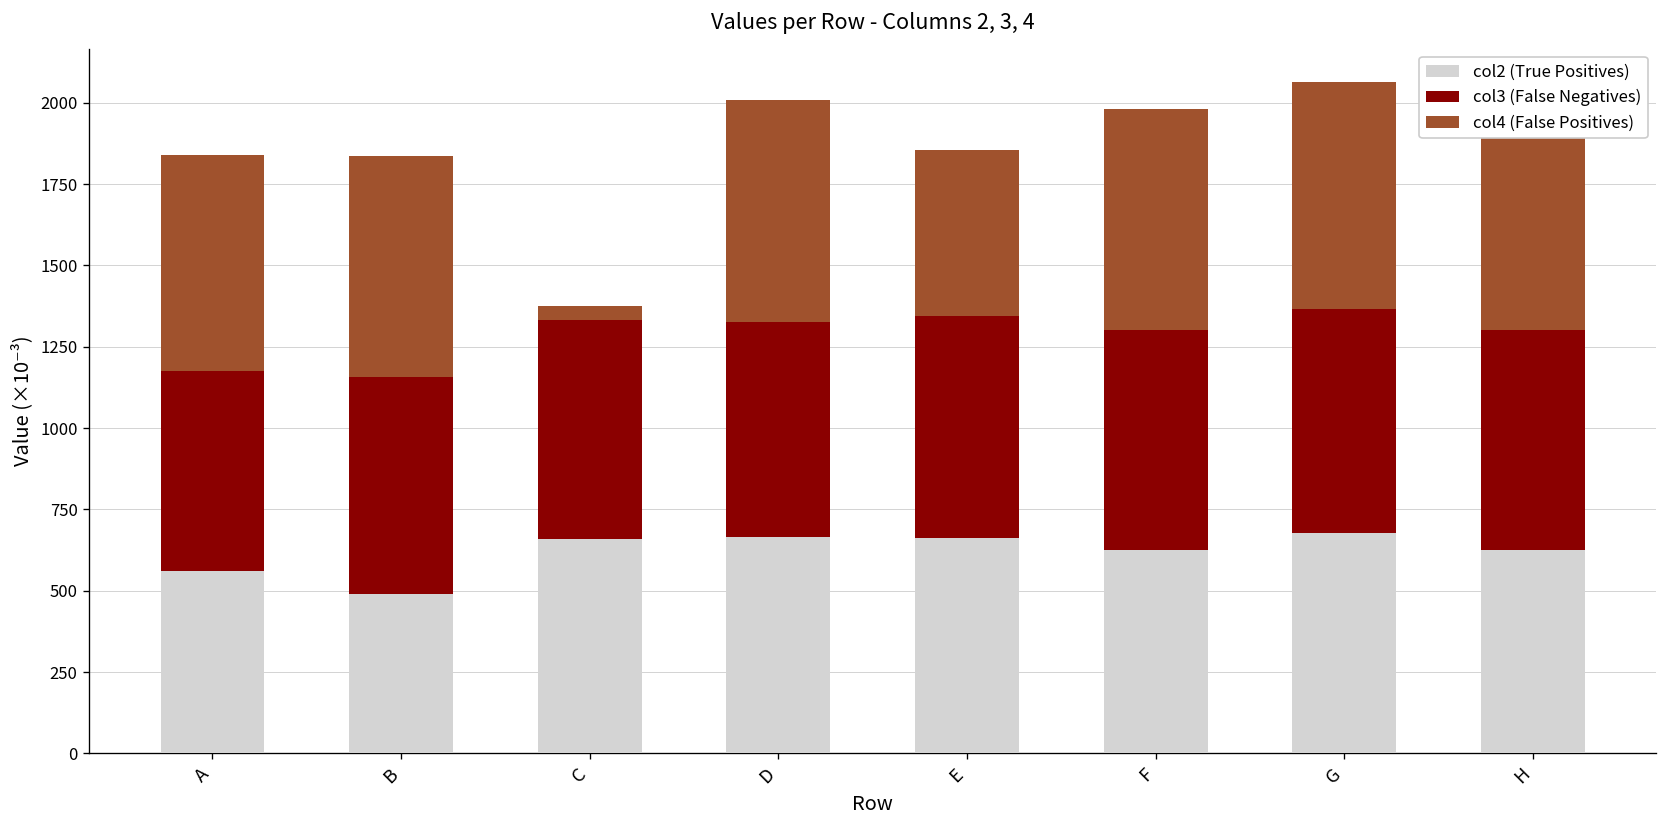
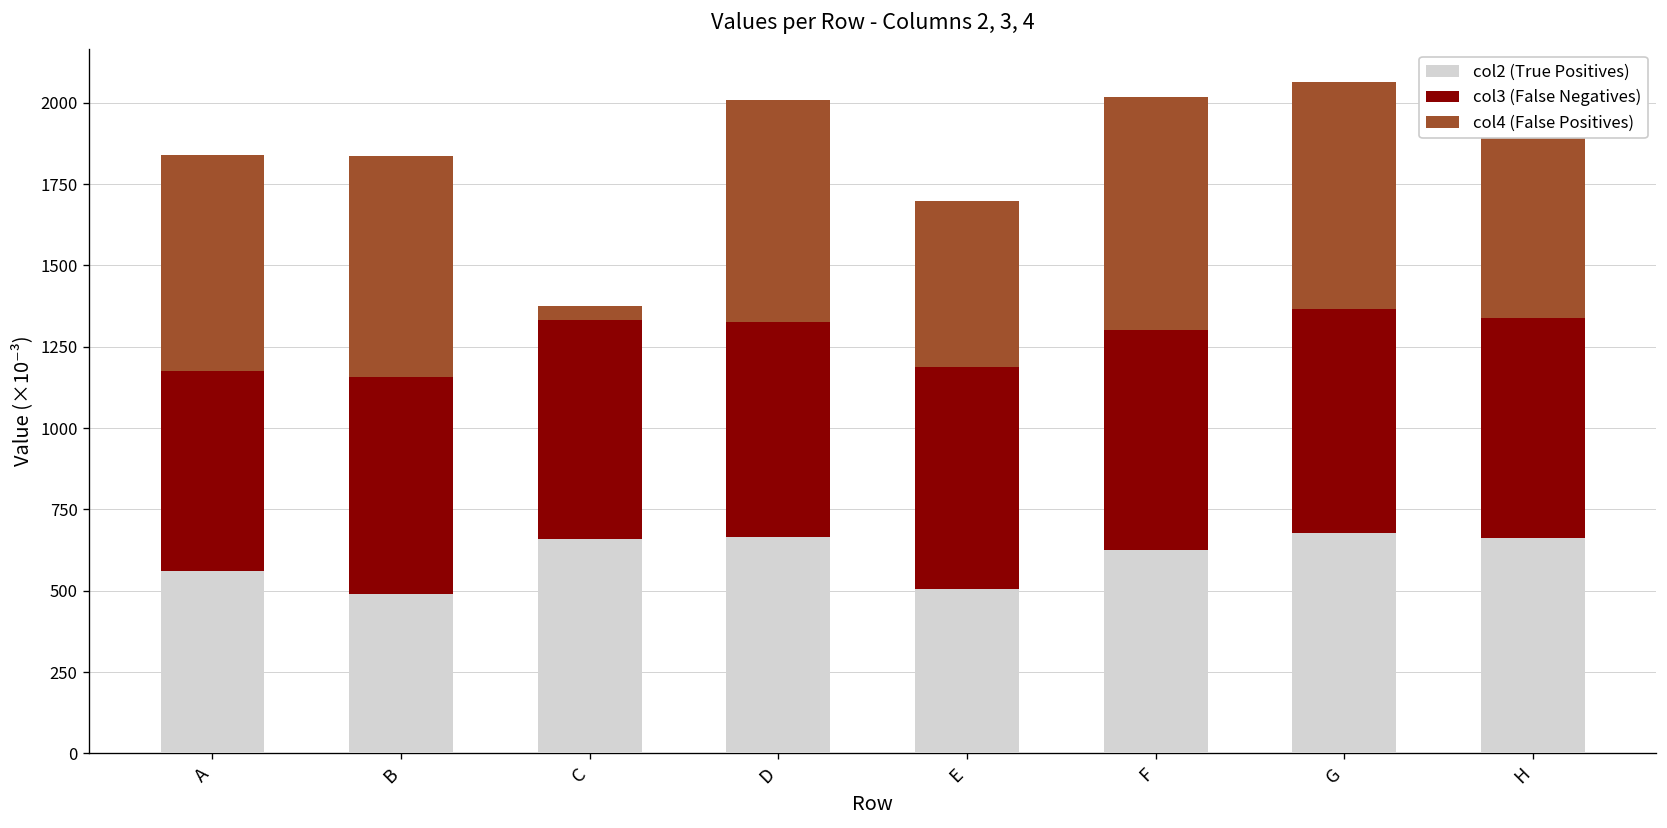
col2 (True Positives), E: 660 -> 510
col4 (False Positives), F: 680 -> 720
col2 (True Positives), H: 630 -> 660
